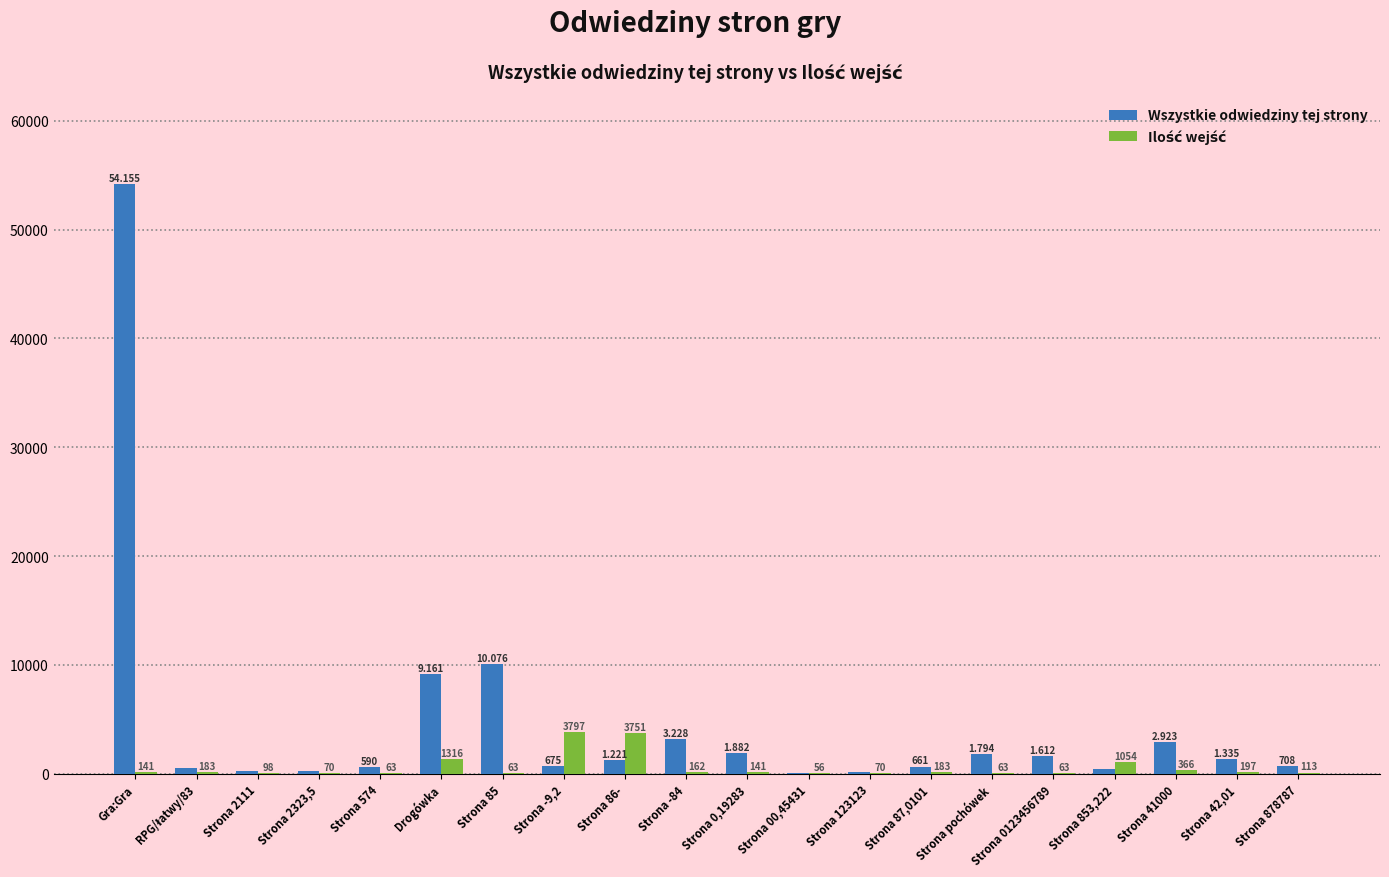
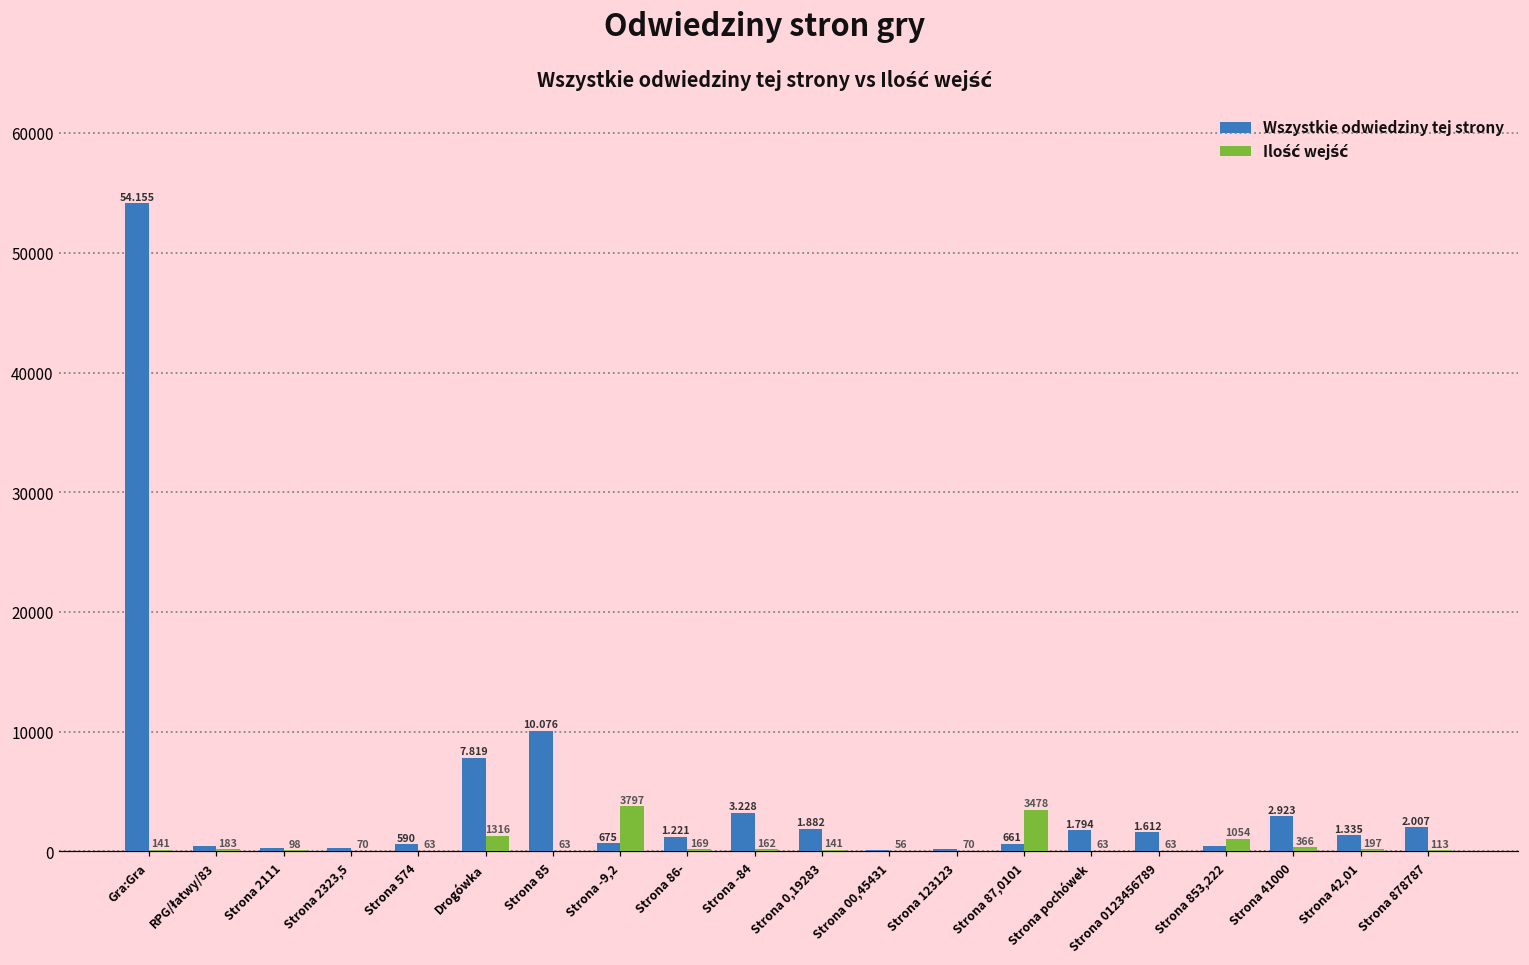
Wszystkie odwiedziny tej strony, Drogówka: 9.161 -> 7.819
Ilość wejść, Strona 86-: 3751 -> 169
Ilość wejść, Strona 87,0101: 183 -> 3478
Wszystkie odwiedziny tej strony, Strona 878787: 708 -> 2.007
